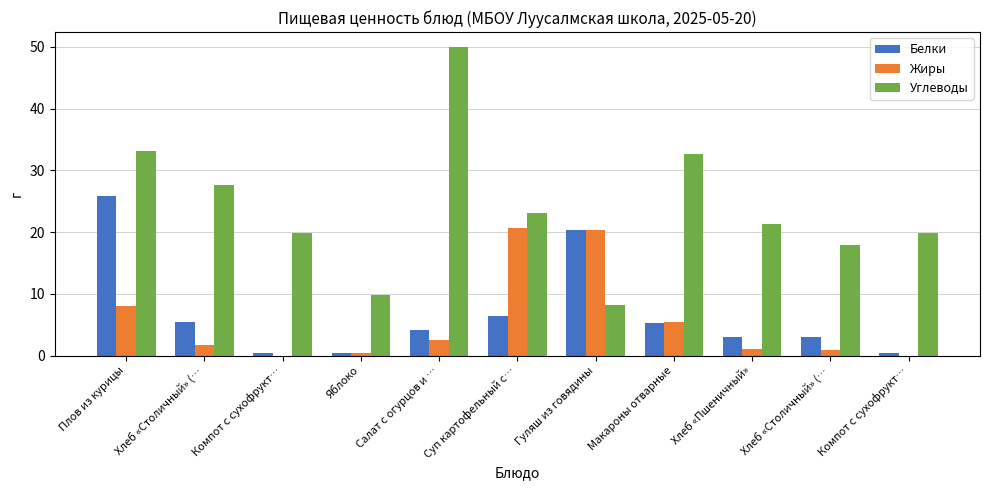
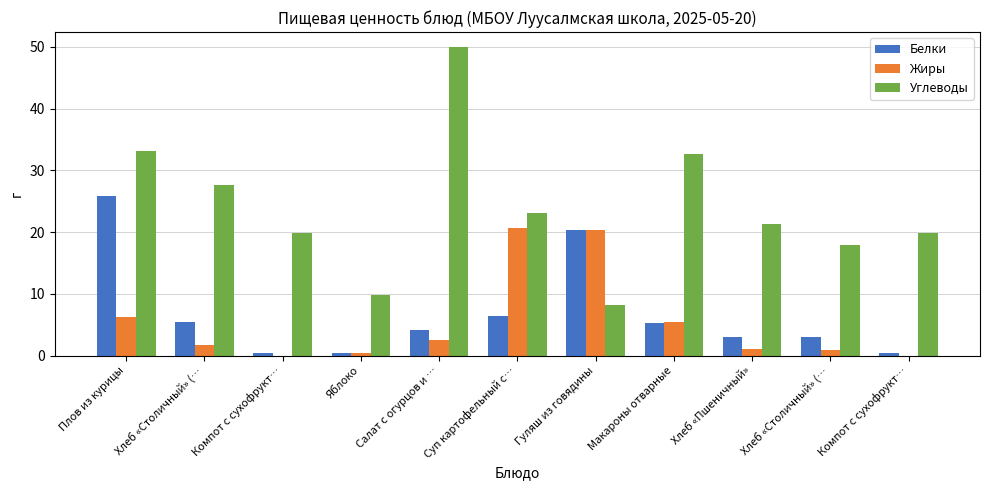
Жиры, Плов из курицы: 8 -> 6
